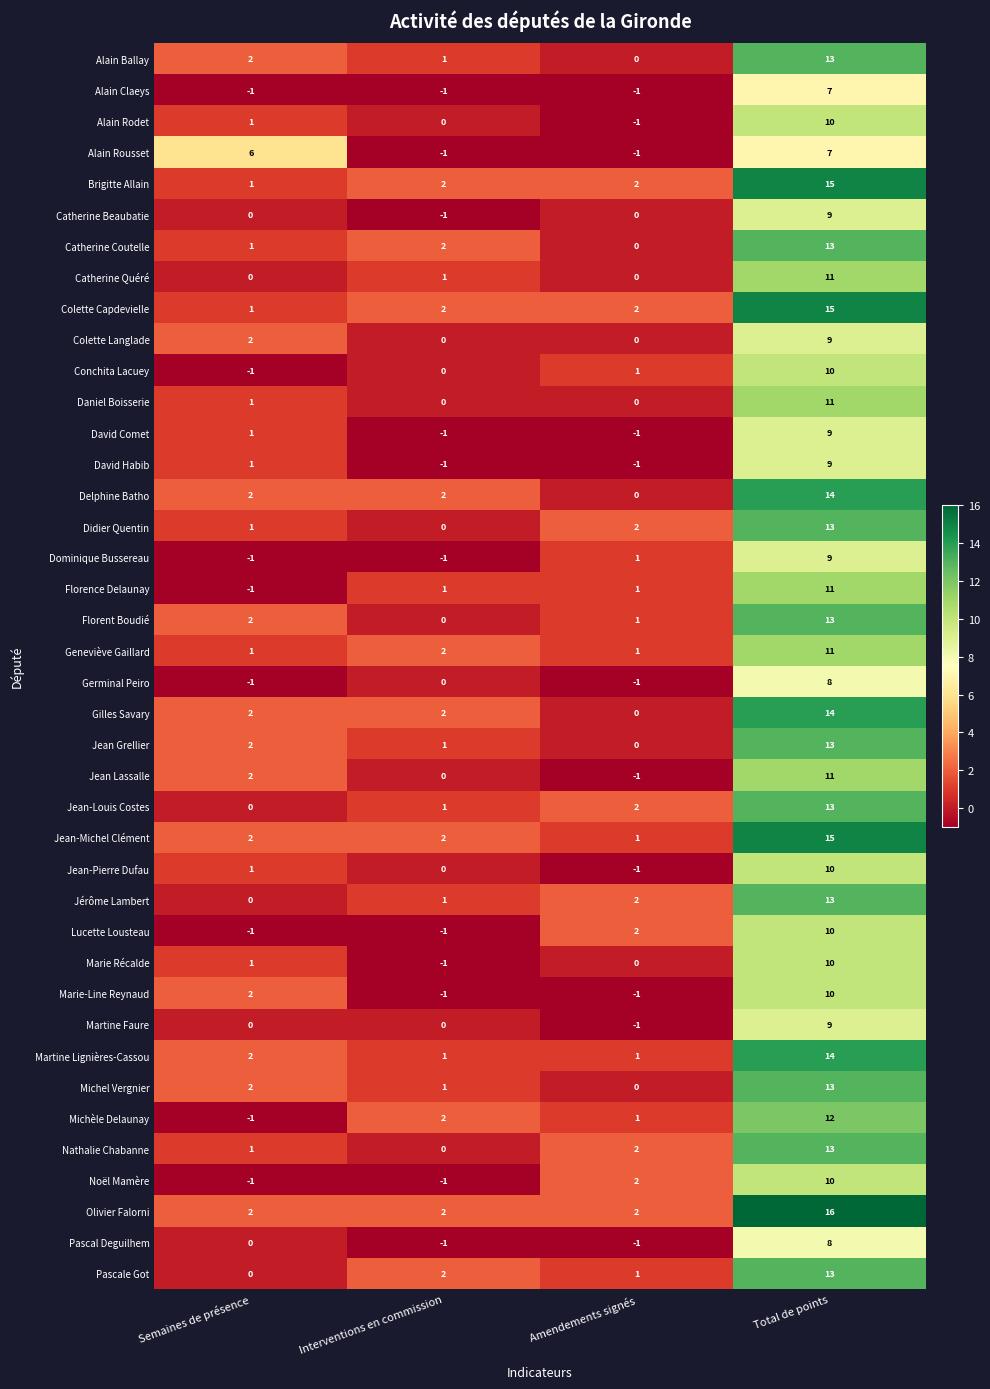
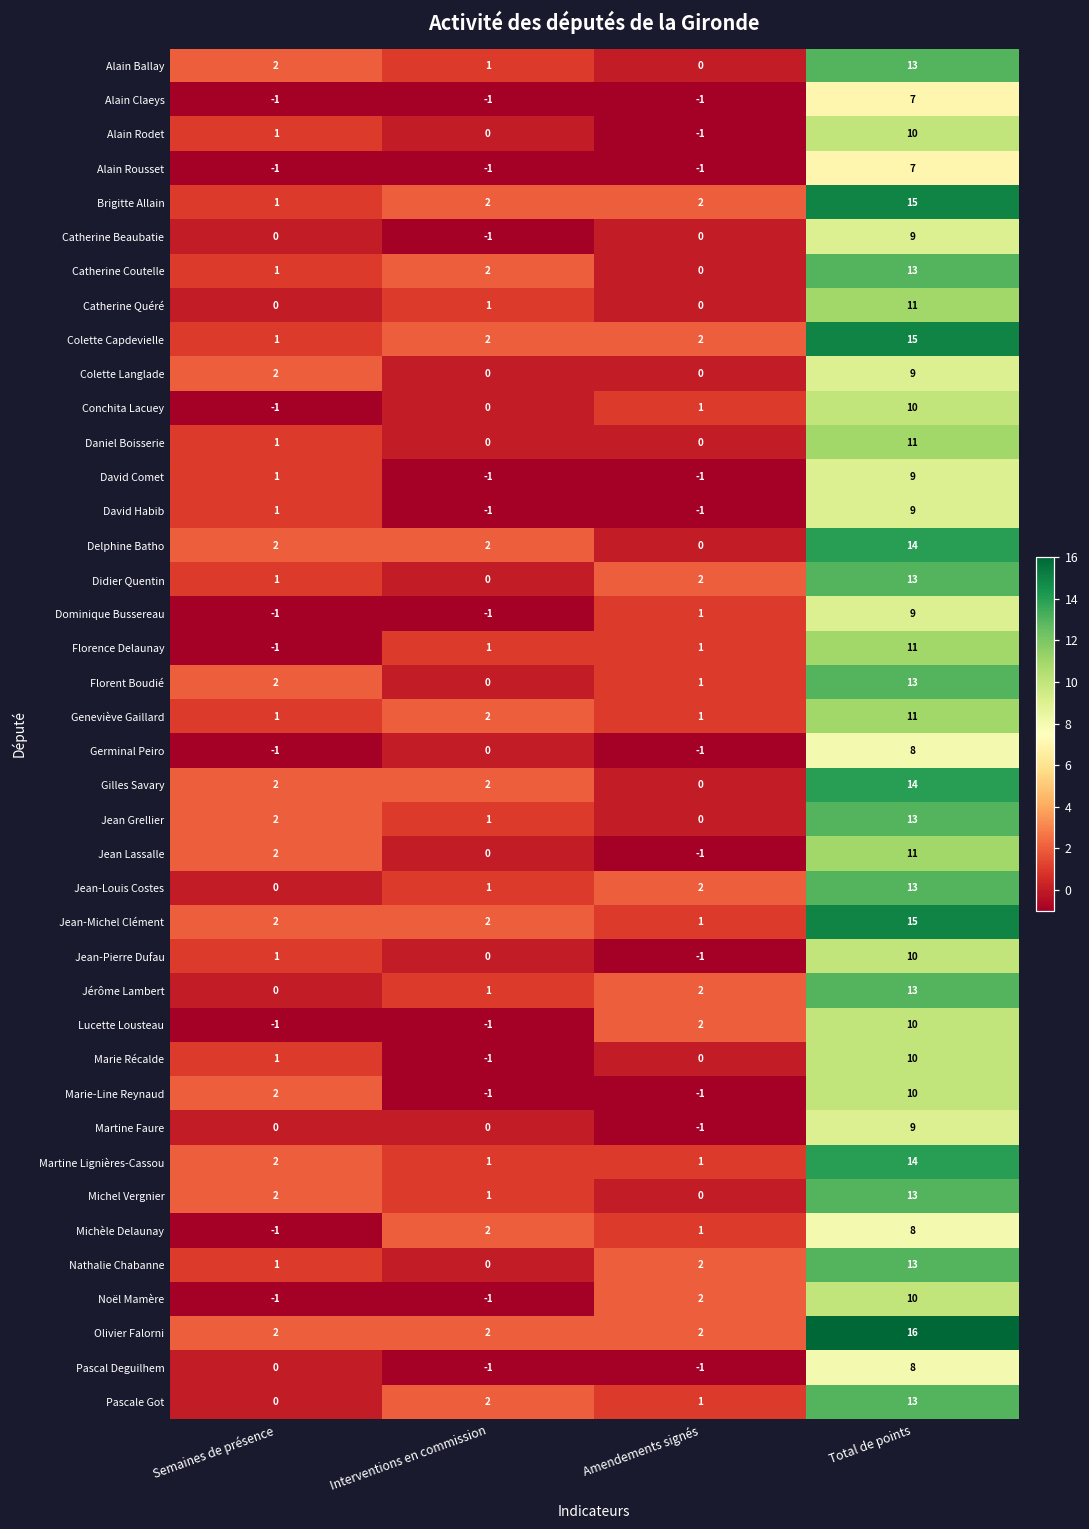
Alain Rousset, Semaines de présence: 6 -> -1
Michèle Delaunay, Total de points: 12 -> 8
